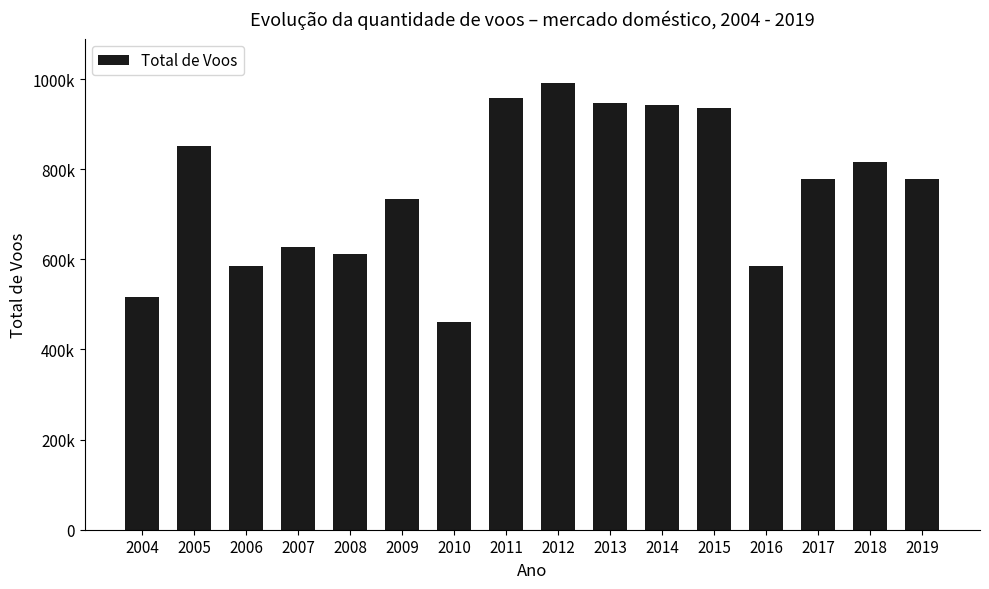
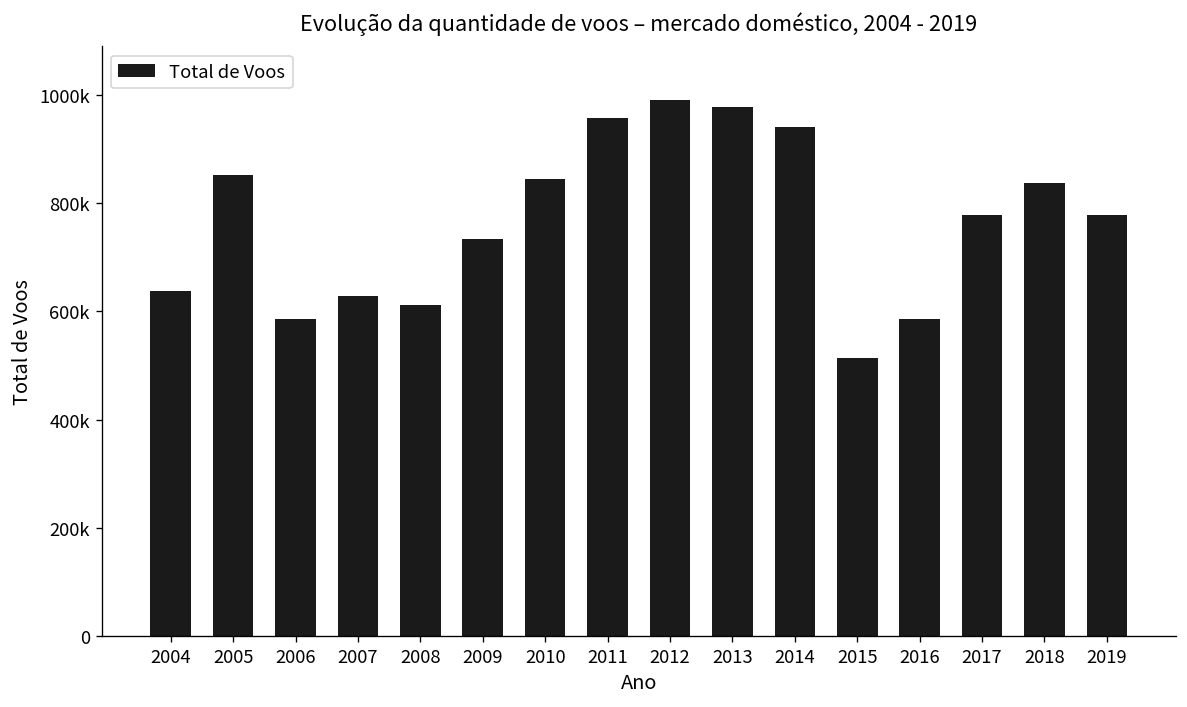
2004: 520000 -> 640000
2010: 460000 -> 840000
2013: 950000 -> 980000
2015: 940000 -> 510000
2018: 820000 -> 840000
